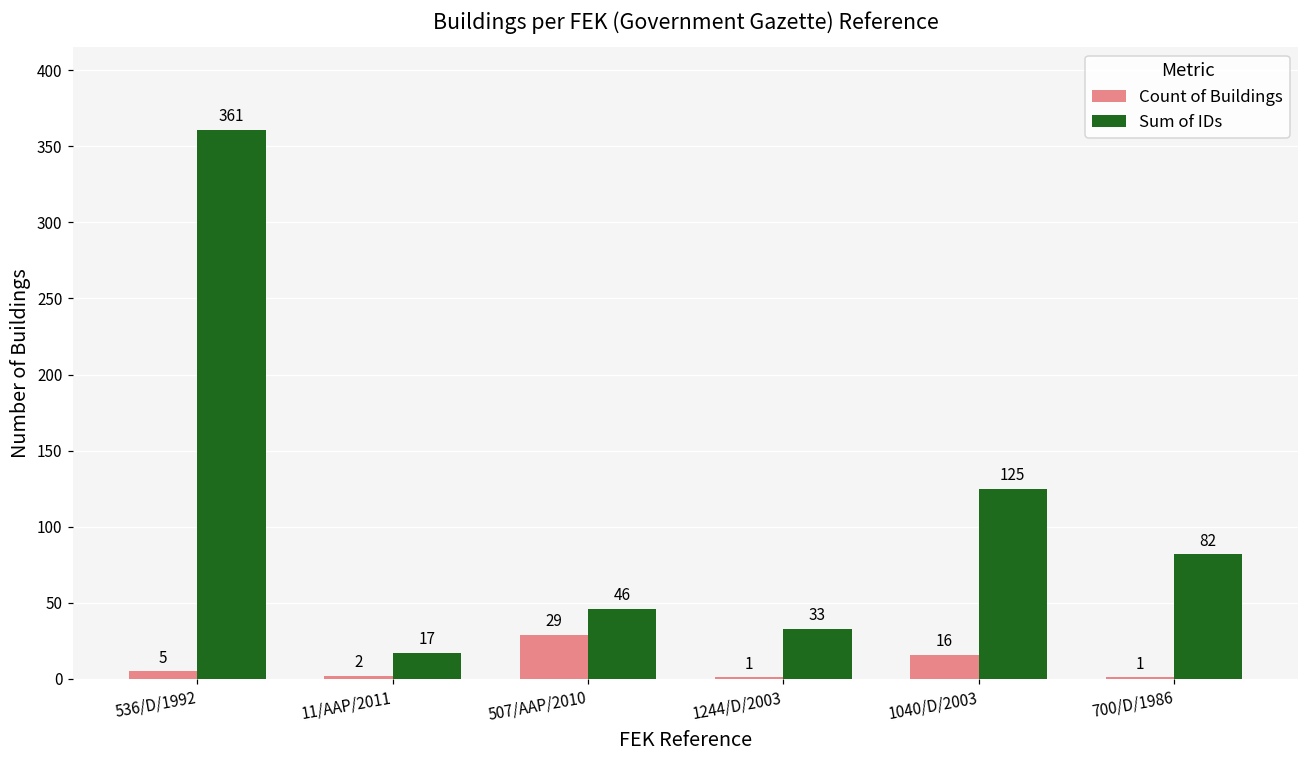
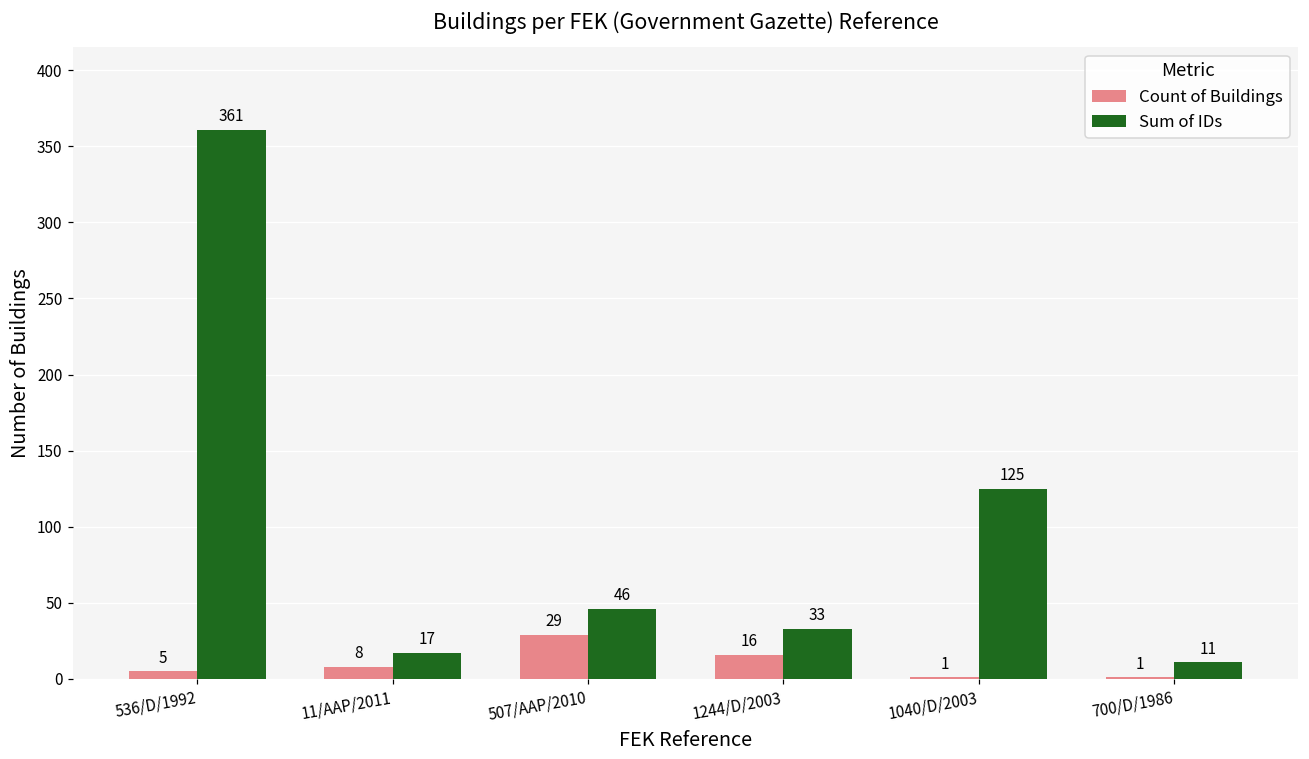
Count of Buildings, 11/AAP/2011: 2 -> 8
Count of Buildings, 1244/D/2003: 1 -> 16
Count of Buildings, 1040/D/2003: 16 -> 1
Sum of IDs, 700/D/1986: 82 -> 11
